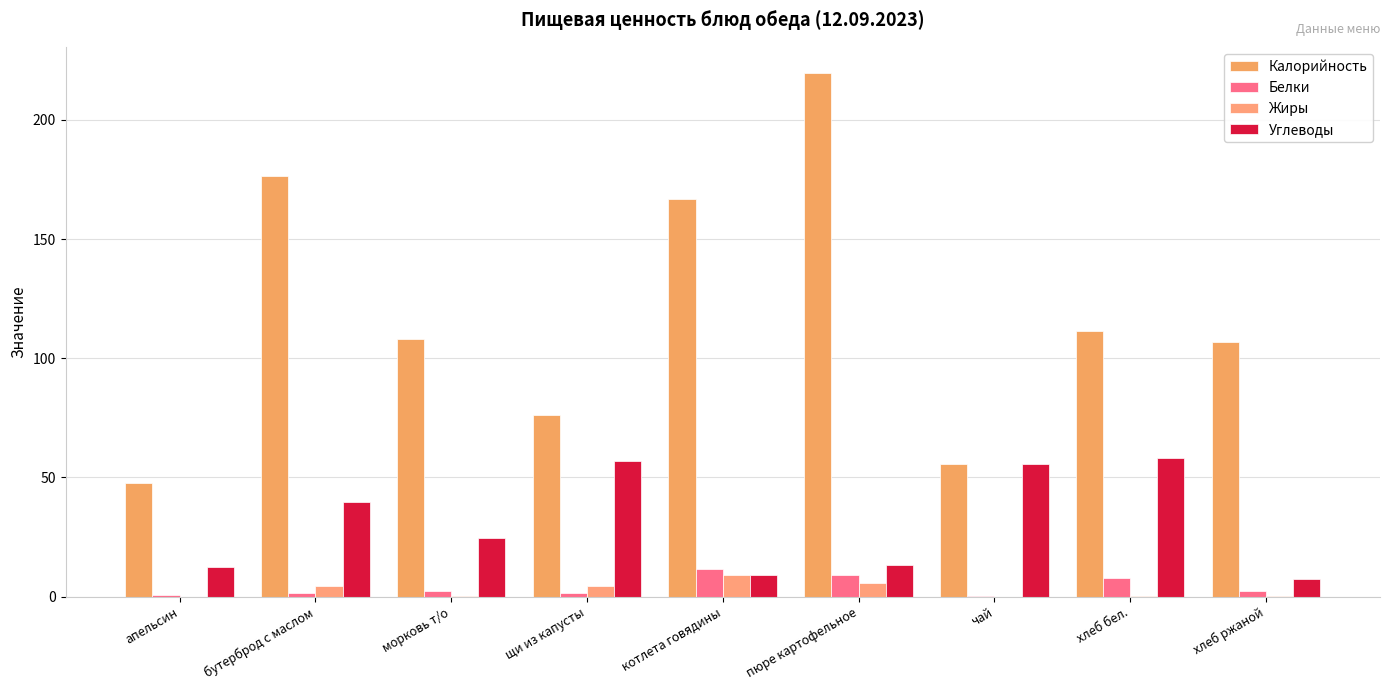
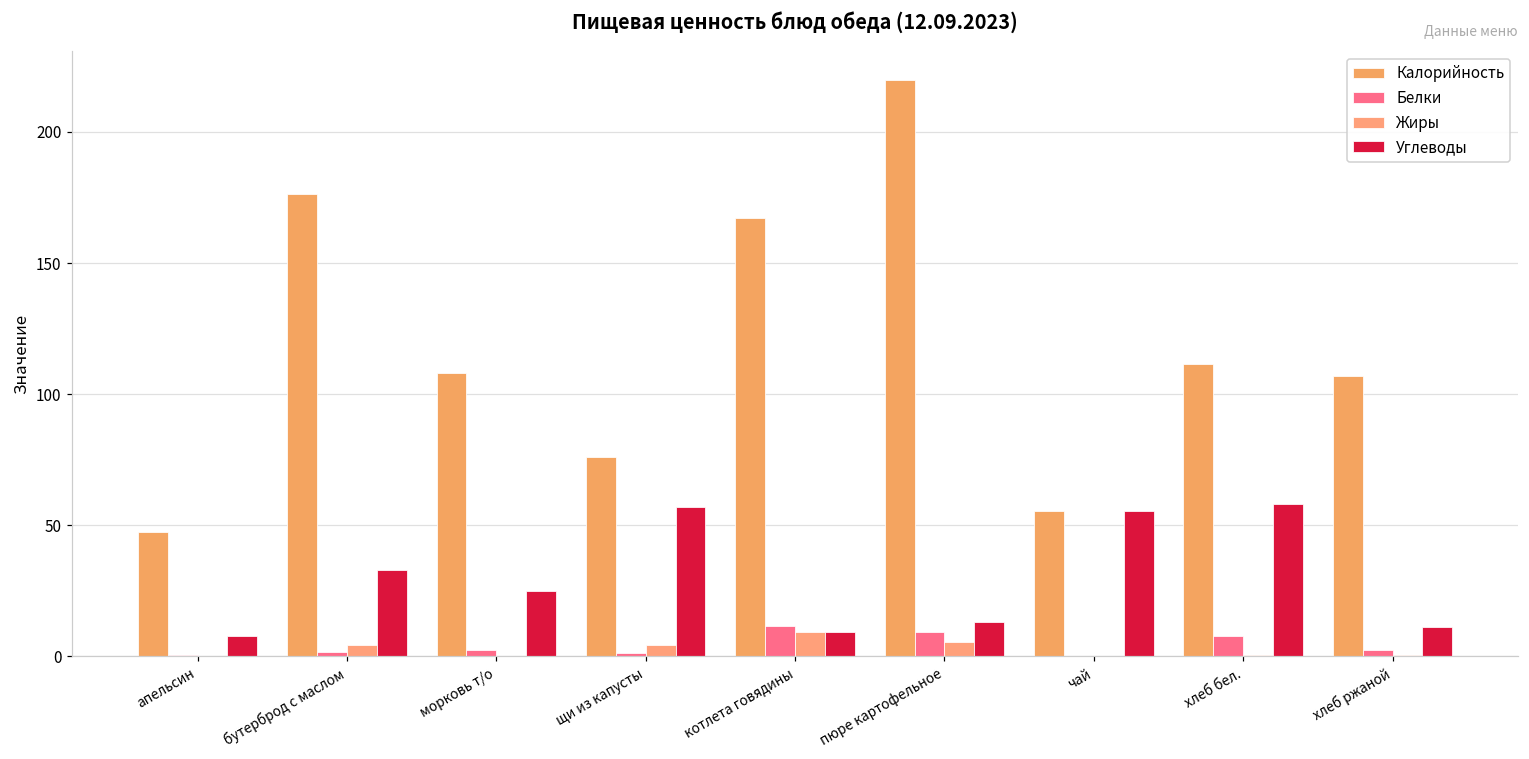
Углеводы, апельсин: 12 -> 8
Углеводы, бутерброд с маслом: 40 -> 33
Углеводы, хлеб ржаной: 7 -> 11
